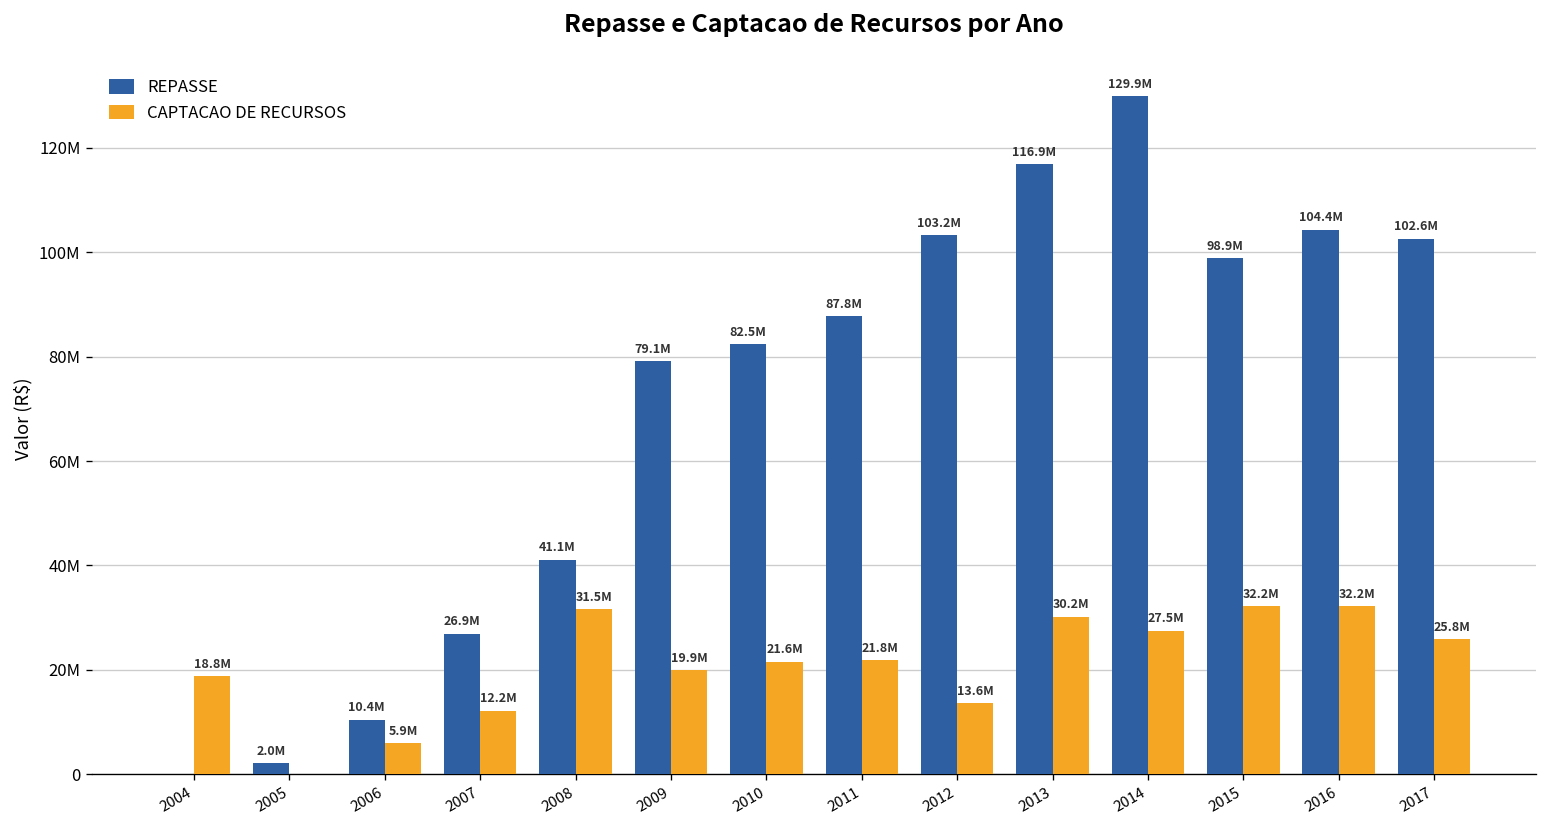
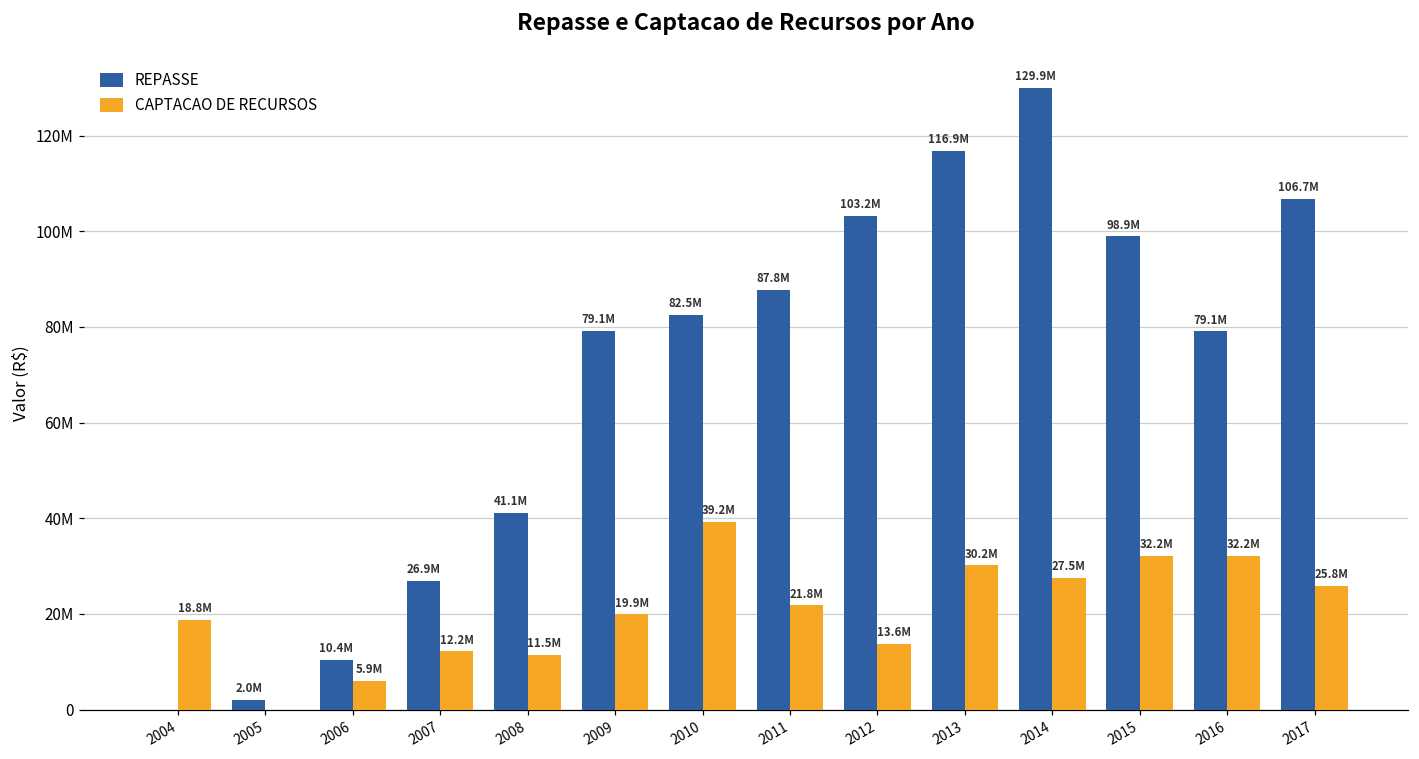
CAPTACAO DE RECURSOS, 2008: 31.5M -> 11.5M
CAPTACAO DE RECURSOS, 2010: 21.6M -> 39.2M
REPASSE, 2016: 104.4M -> 79.1M
REPASSE, 2017: 102.6M -> 106.7M
